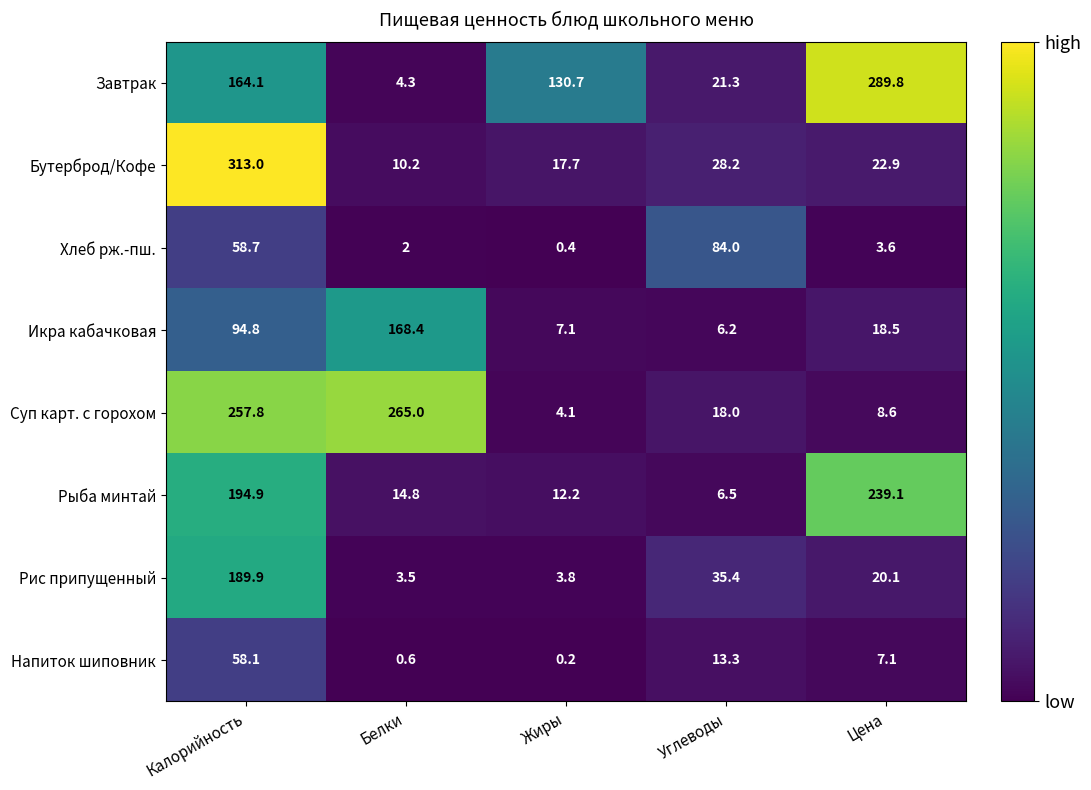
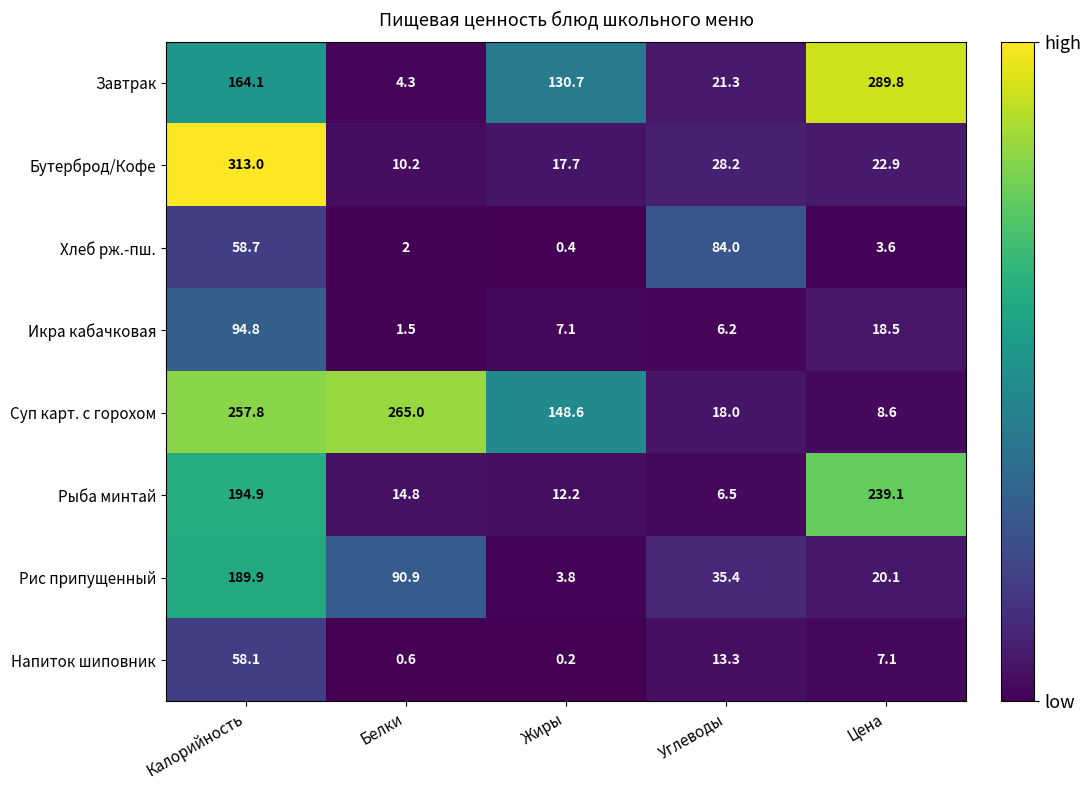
Икра кабачковая, Белки: 168.4 -> 1.5
Суп карт. с горохом, Жиры: 4.1 -> 148.6
Рис припущенный, Белки: 3.5 -> 90.9
